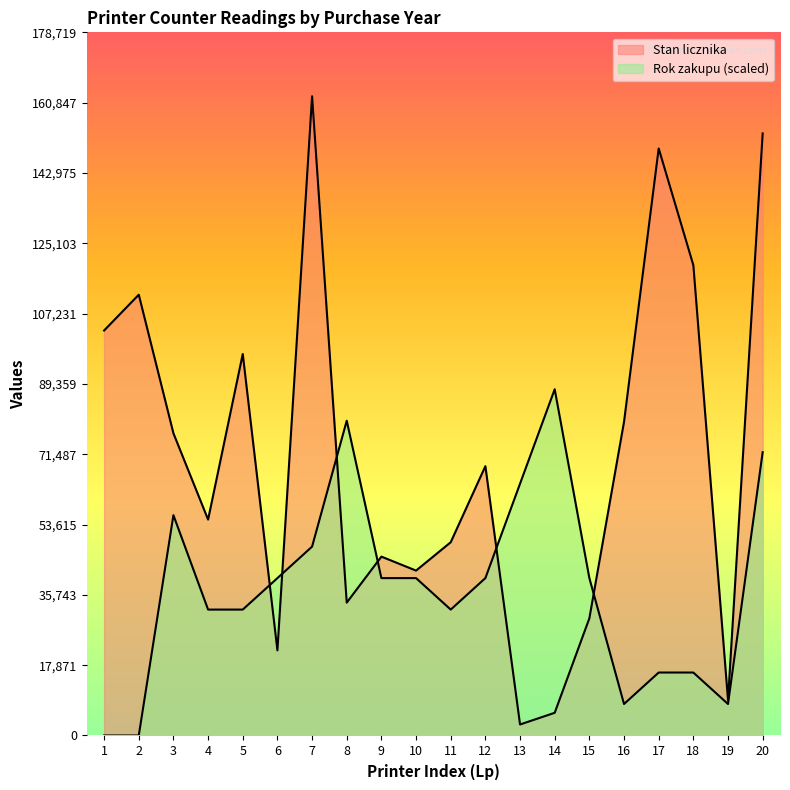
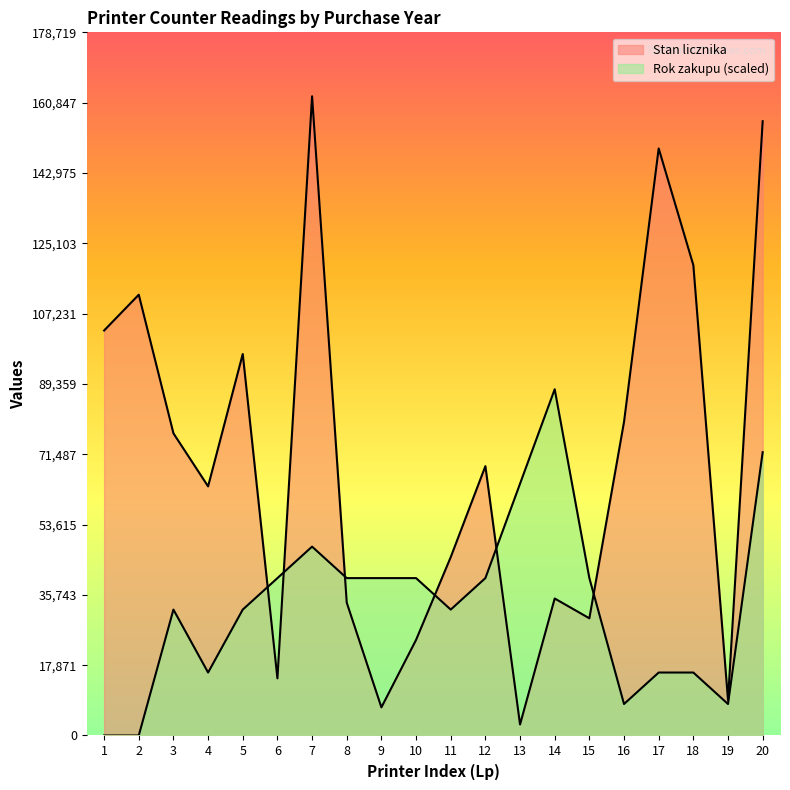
Rok zakupu (scaled), 3: 56,000 -> 32,000
Stan licznika, 4: 55,000 -> 63,000
Rok zakupu (scaled), 4: 32,000 -> 16,000
Stan licznika, 6: 22,000 -> 15,000
Rok zakupu (scaled), 8: 80,000 -> 40,000
Stan licznika, 9: 45,000 -> 7,000
Stan licznika, 10: 42,000 -> 24,000
Stan licznika, 11: 49,000 -> 45,000
Stan licznika, 14: 6,000 -> 35,000
Stan licznika, 20: 153,000 -> 156,000
